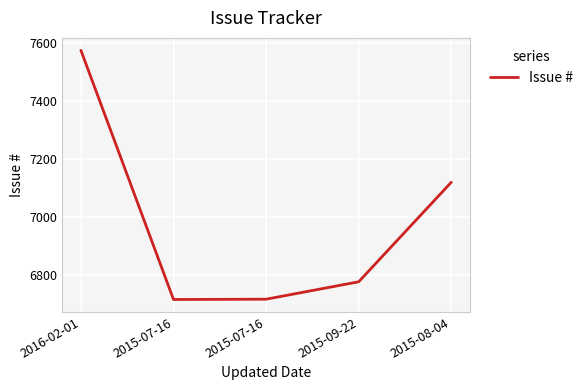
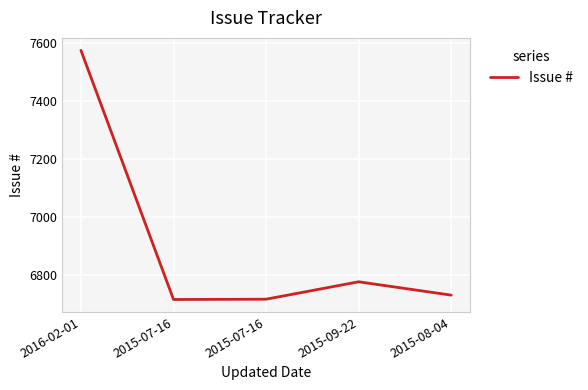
2015-08-04: 7120 -> 6730
